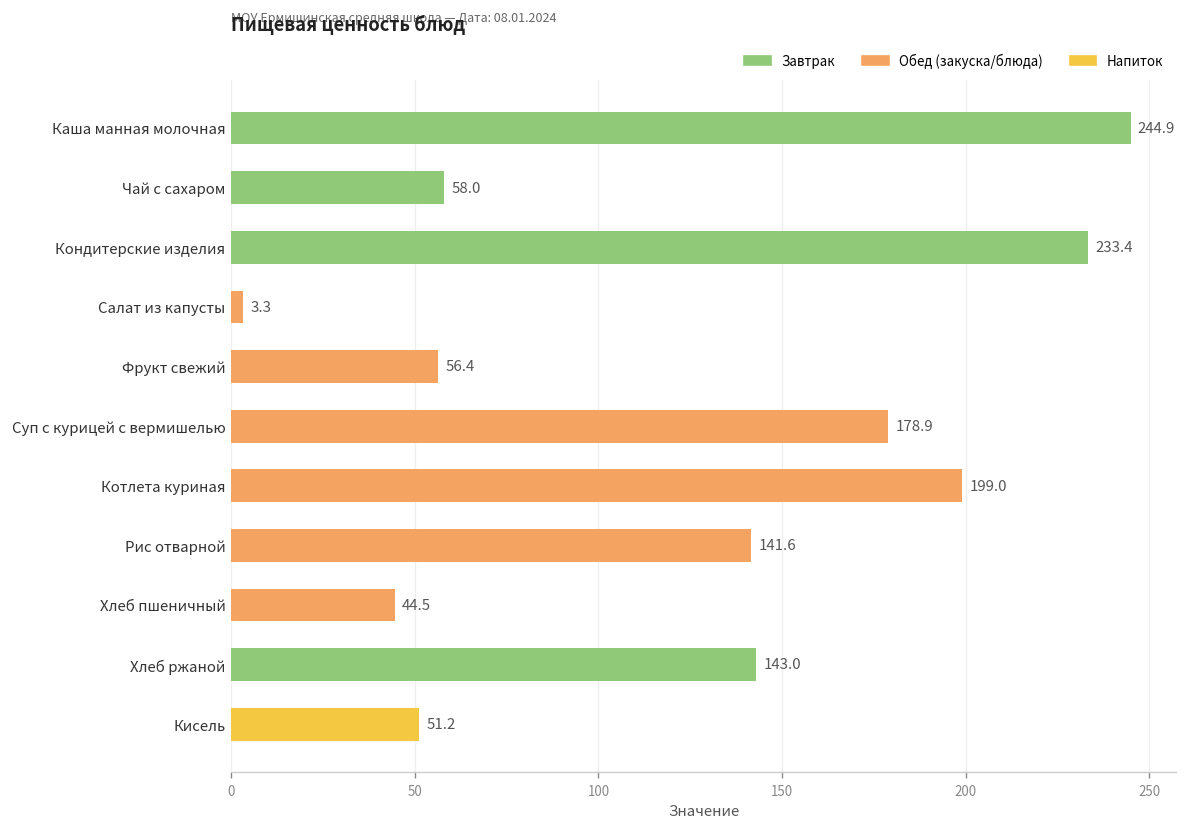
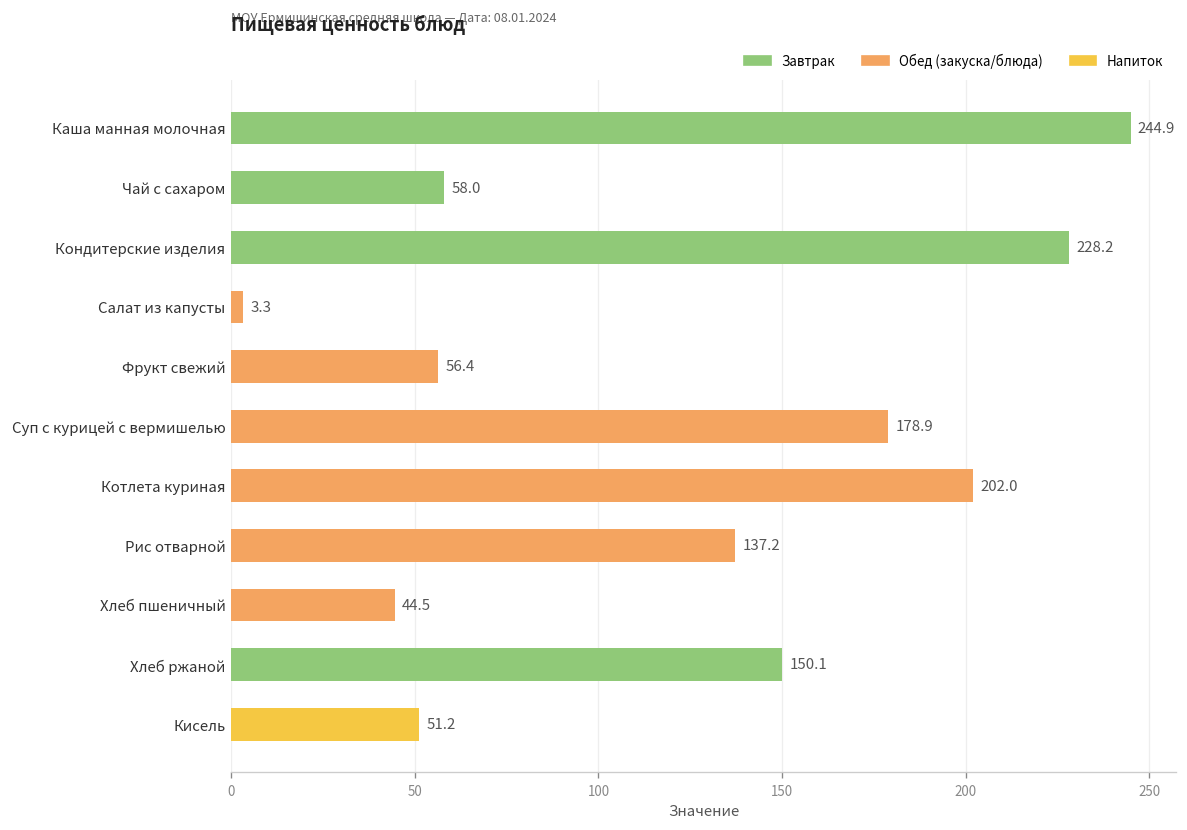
Кондитерские изделия: 233.4 -> 228.2
Котлета куриная: 199.0 -> 202.0
Рис отварной: 141.6 -> 137.2
Хлеб ржаной: 143.0 -> 150.1
